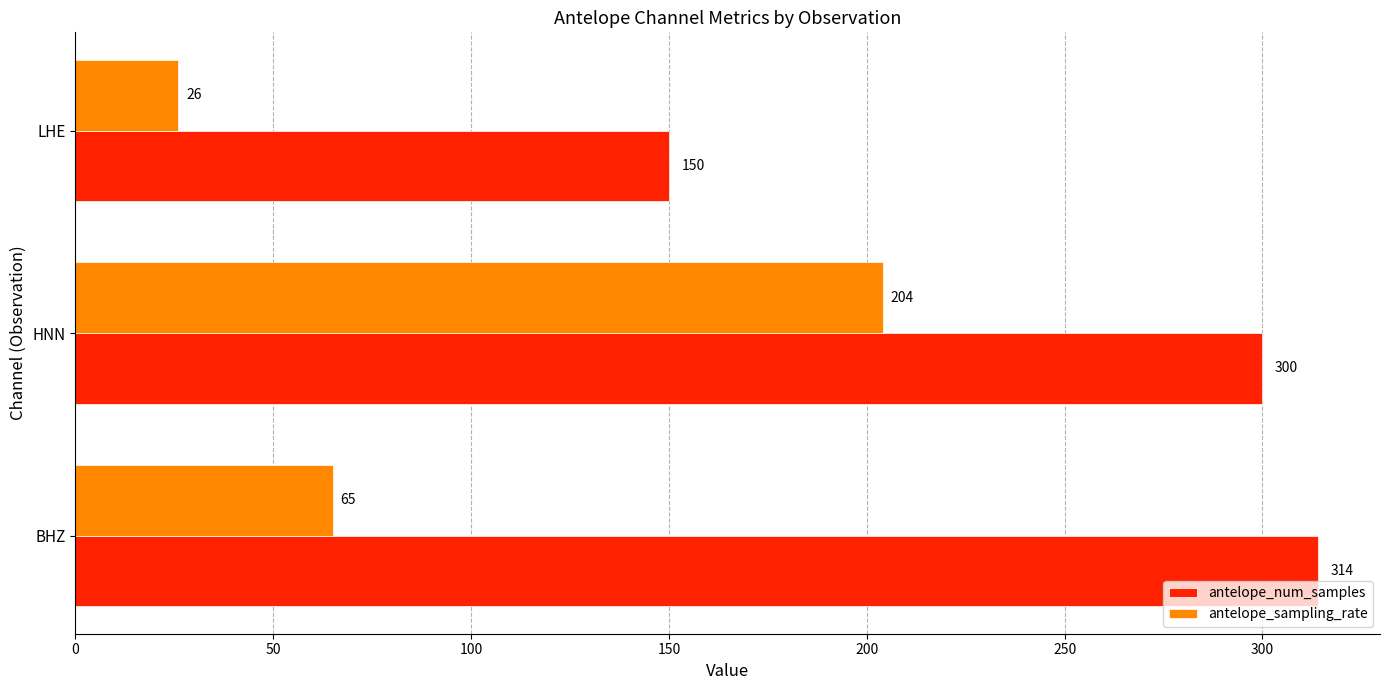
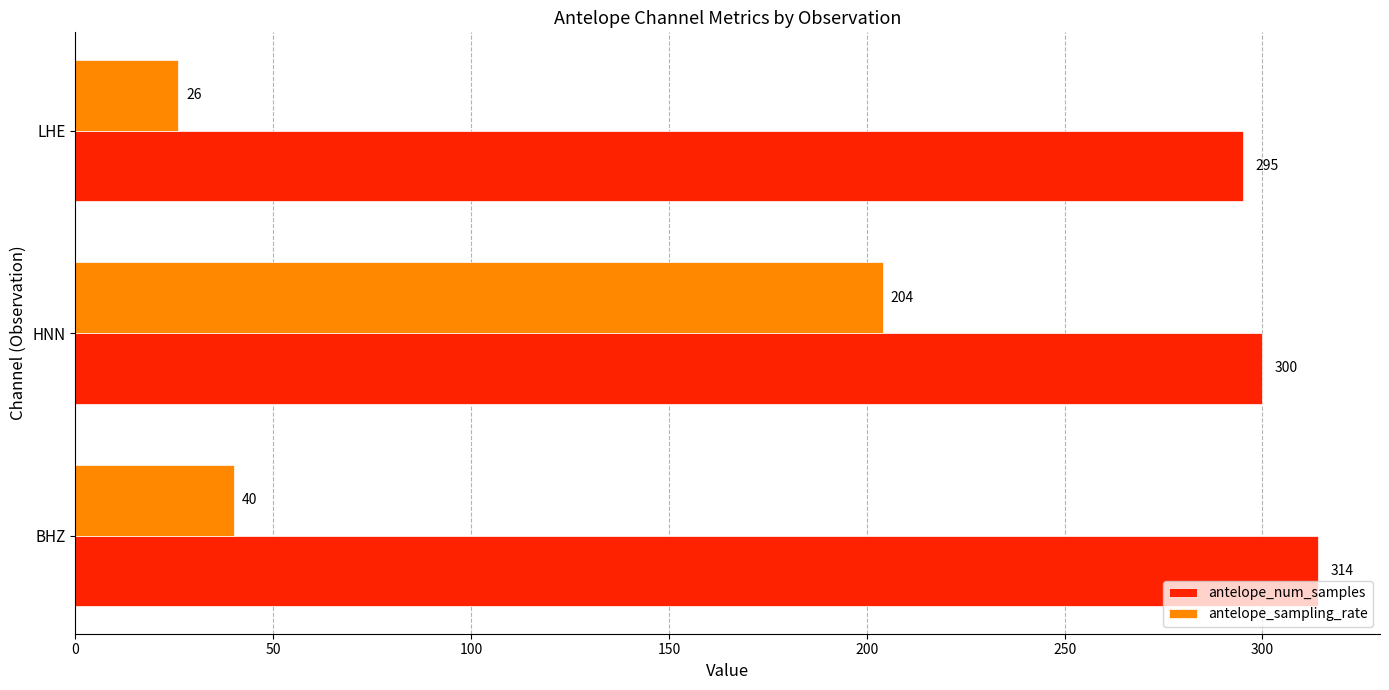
antelope_num_samples, LHE: 150 -> 295
antelope_sampling_rate, BHZ: 65 -> 40
